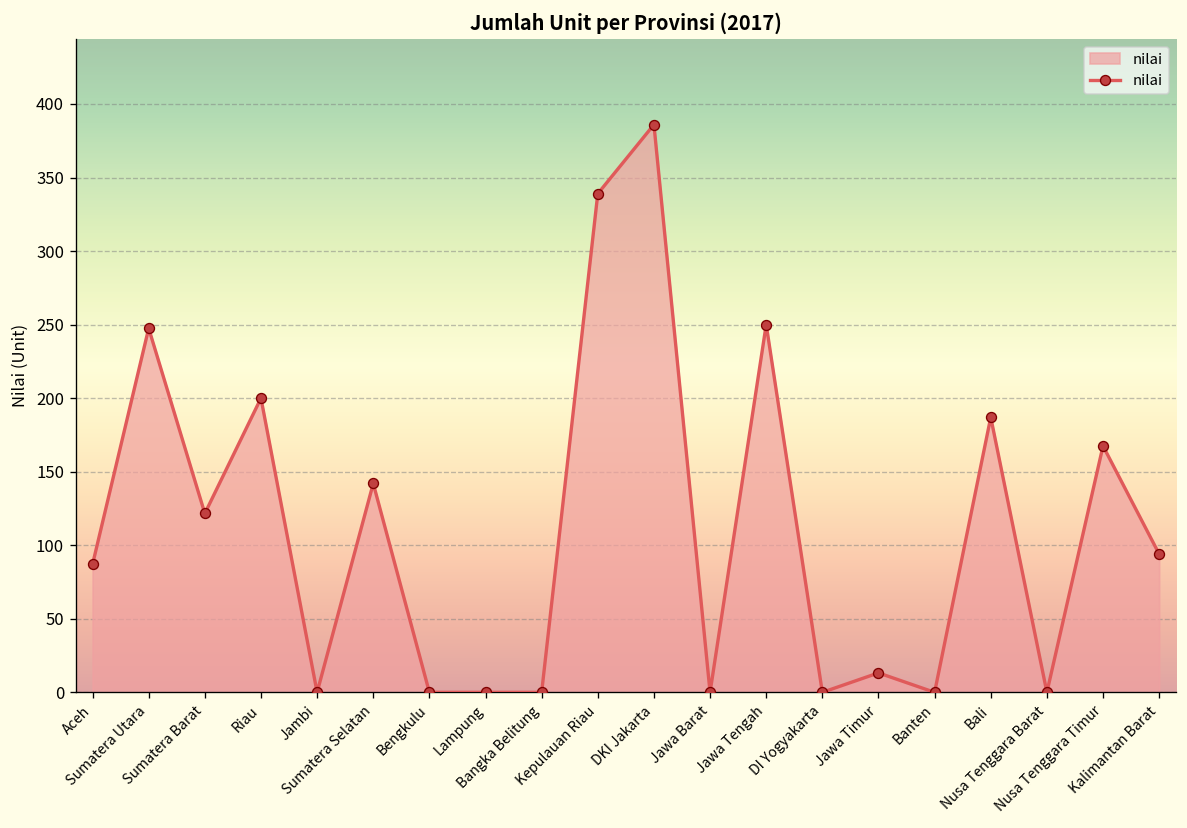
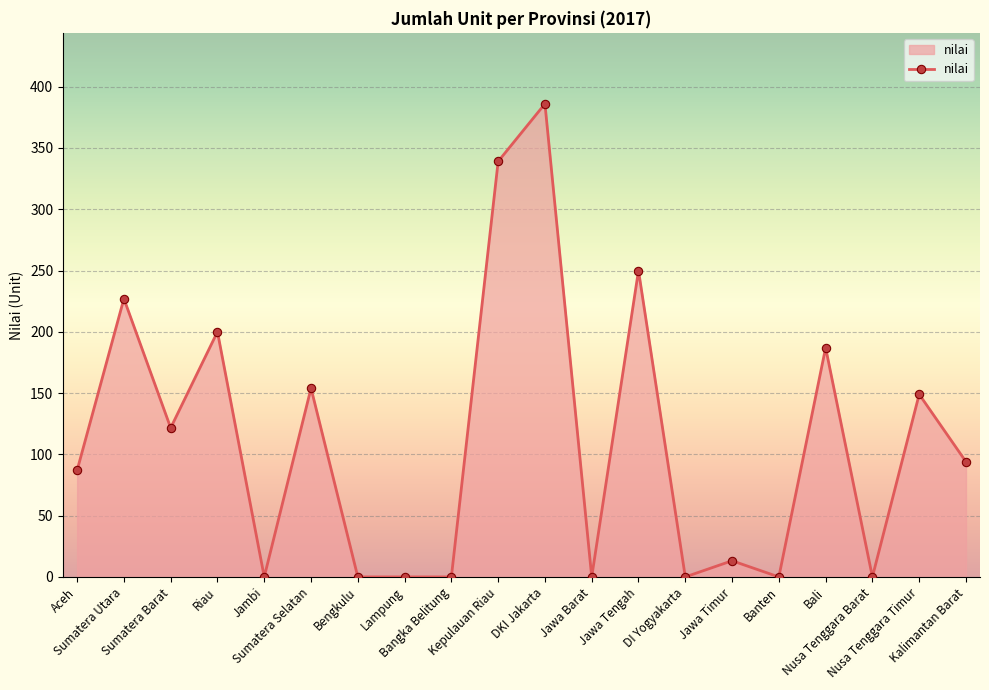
Sumatera Utara: 248 -> 227
Sumatera Selatan: 142 -> 154
Nusa Tenggara Timur: 168 -> 149
